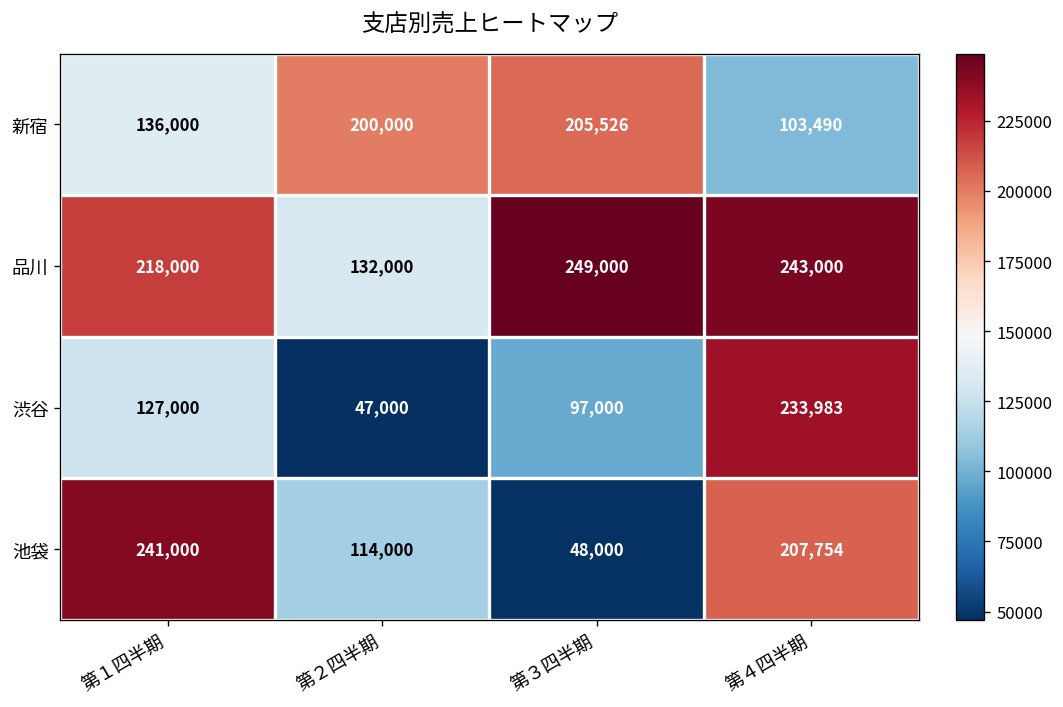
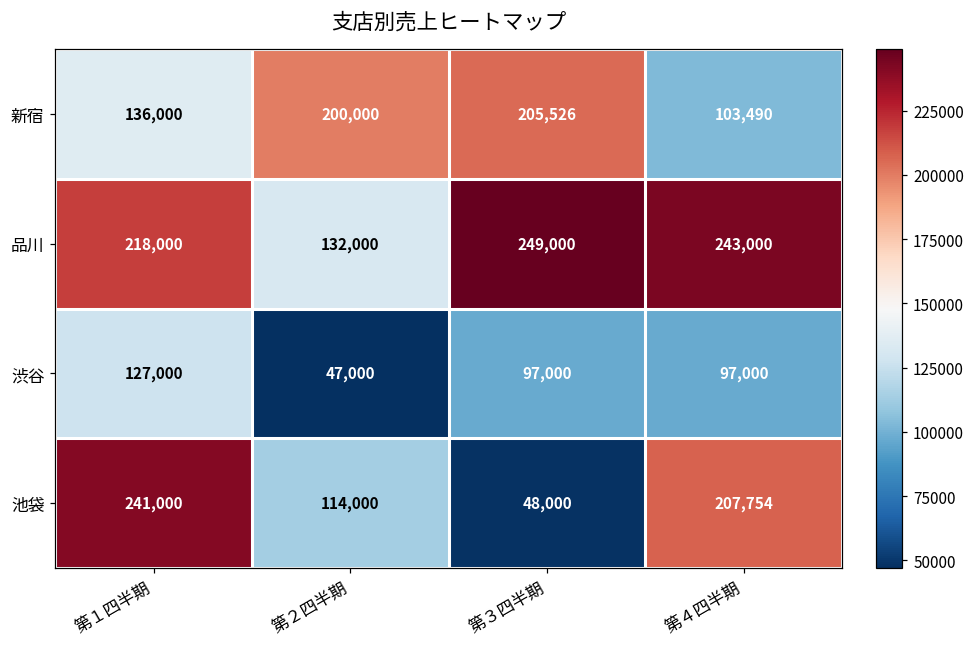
渋谷, 第４四半期: 233,983 -> 97,000
